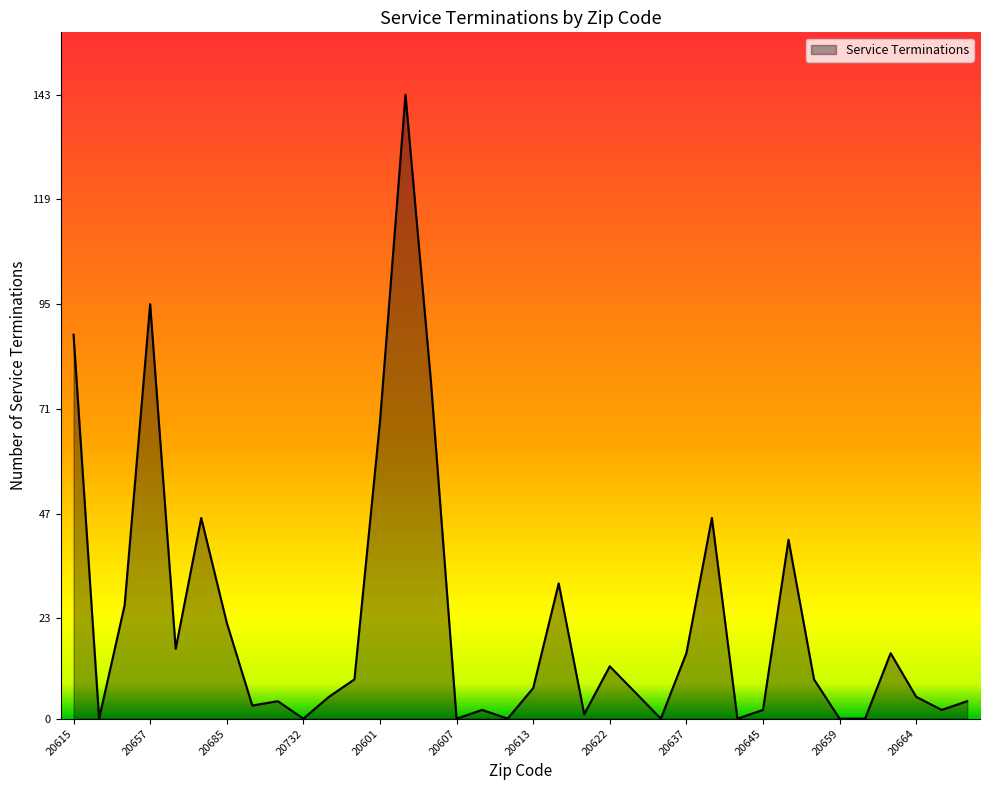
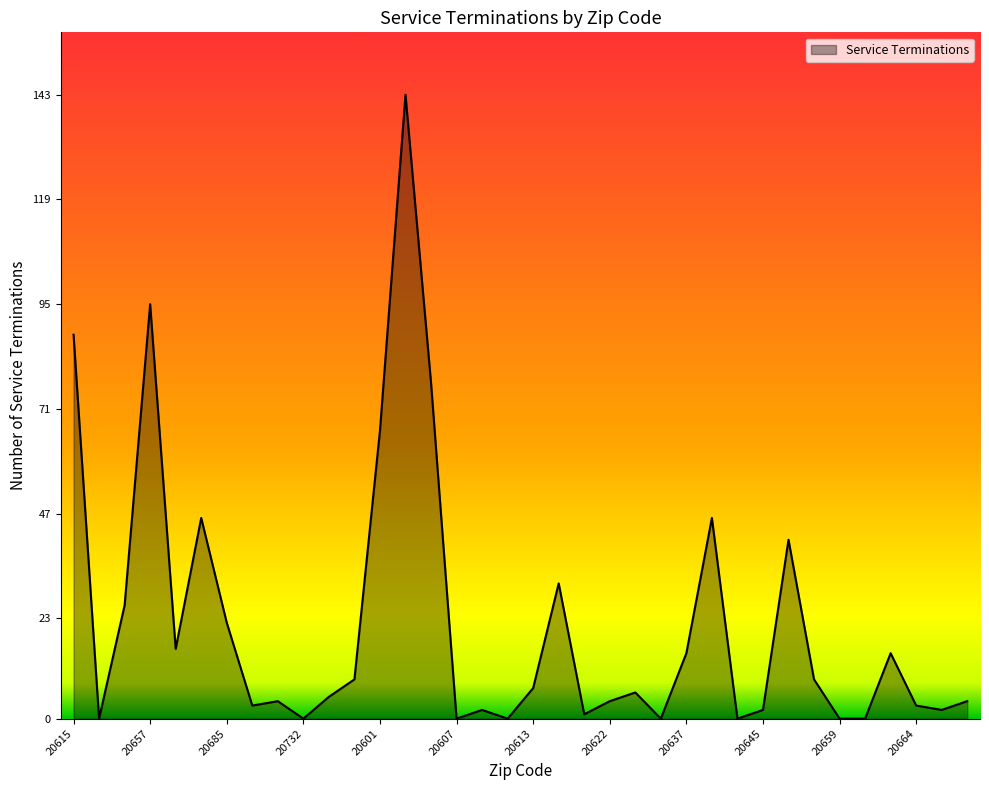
20601: 68 -> 66
20622: 12 -> 4
20664: 5 -> 3
